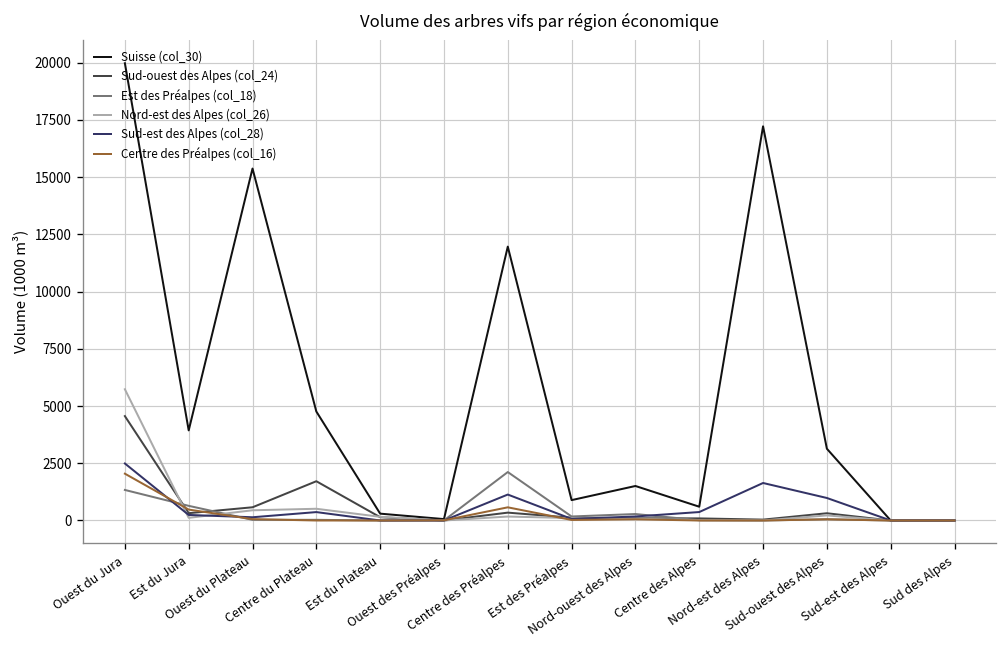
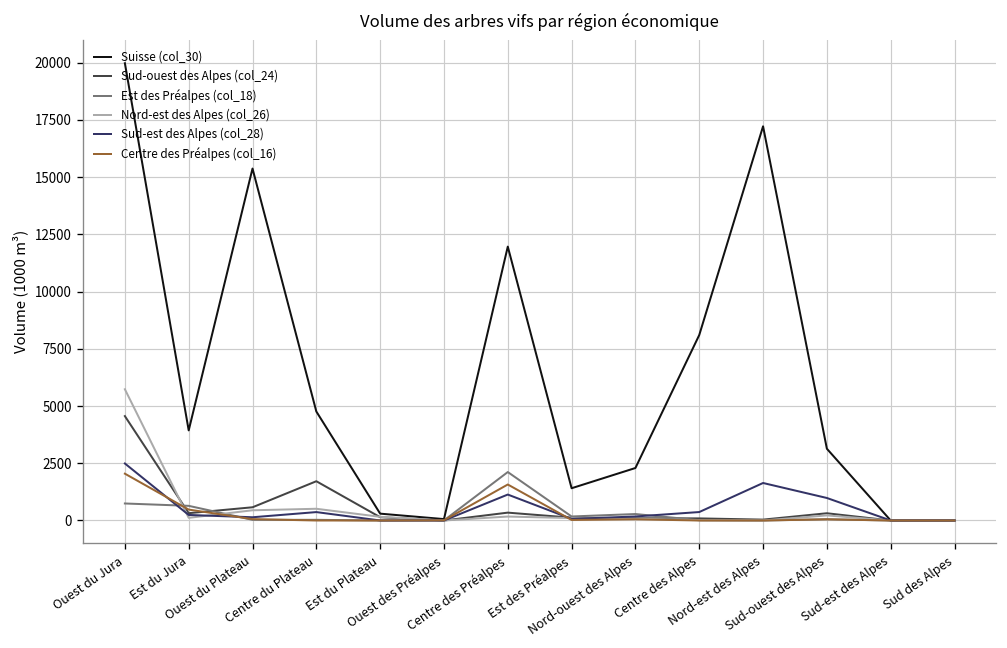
Est des Préalpes (col_18), Ouest du Jura: 1300 -> 700
Centre des Préalpes (col_16), Centre des Préalpes: 600 -> 1600
Suisse (col_30), Est des Préalpes: 900 -> 1400
Suisse (col_30), Nord-ouest des Alpes: 1500 -> 2300
Suisse (col_30), Centre des Alpes: 600 -> 8100
